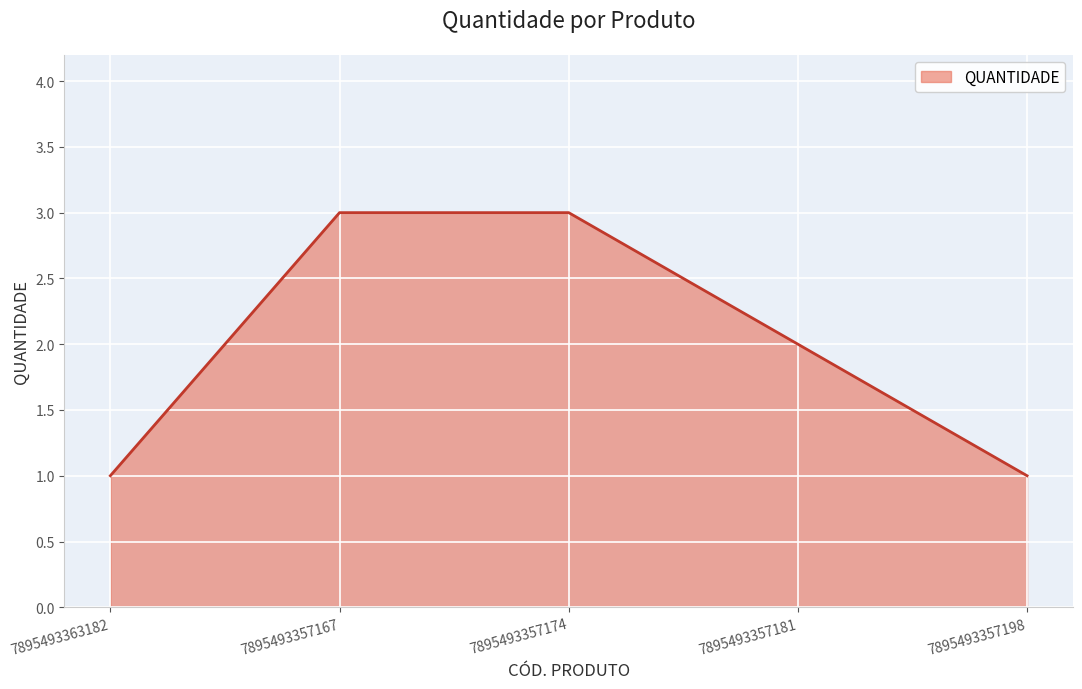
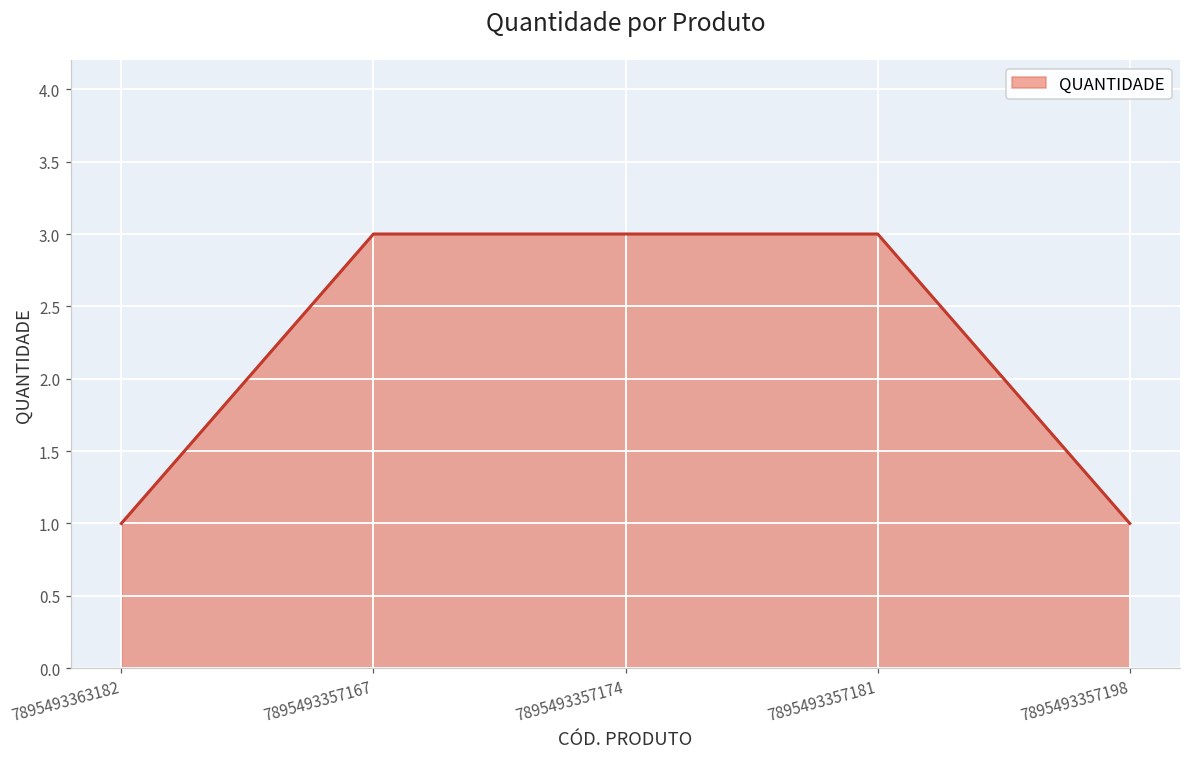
7895493357181: 2 -> 3
